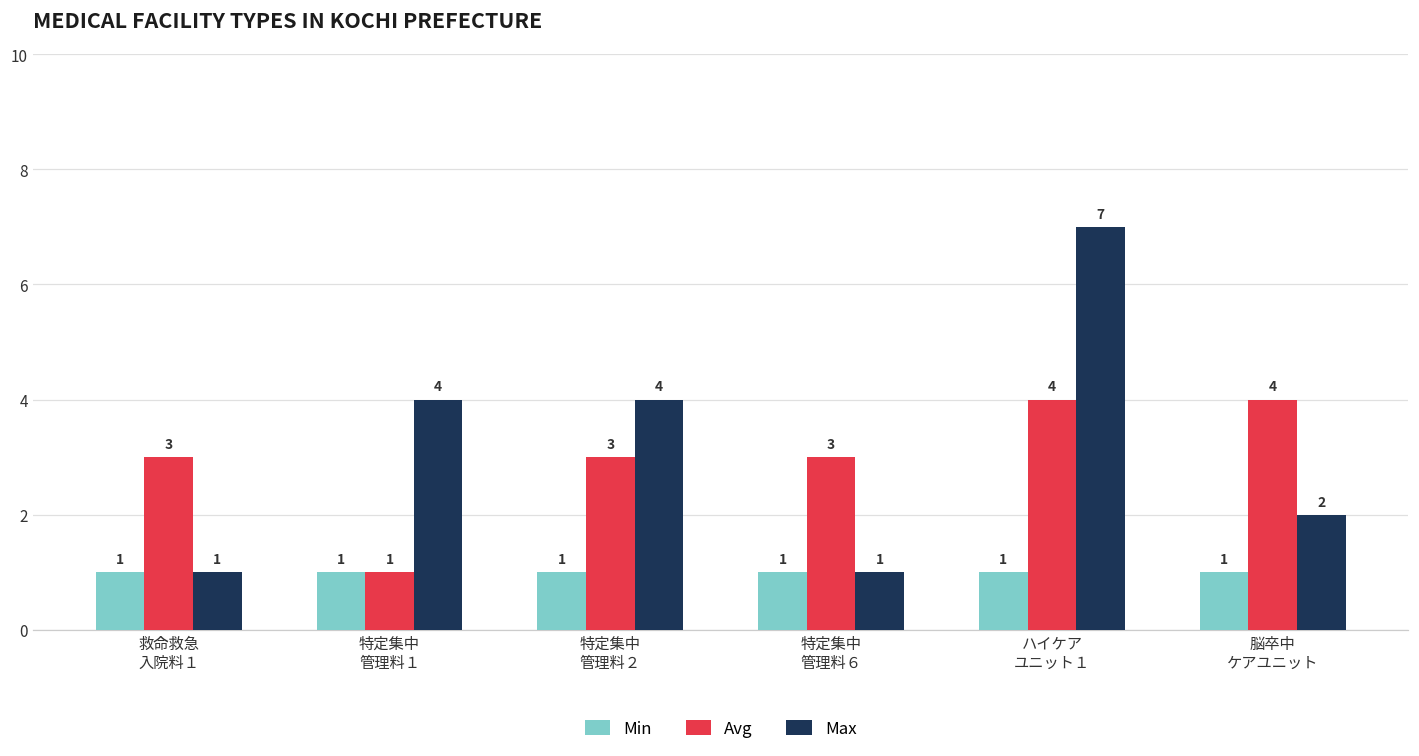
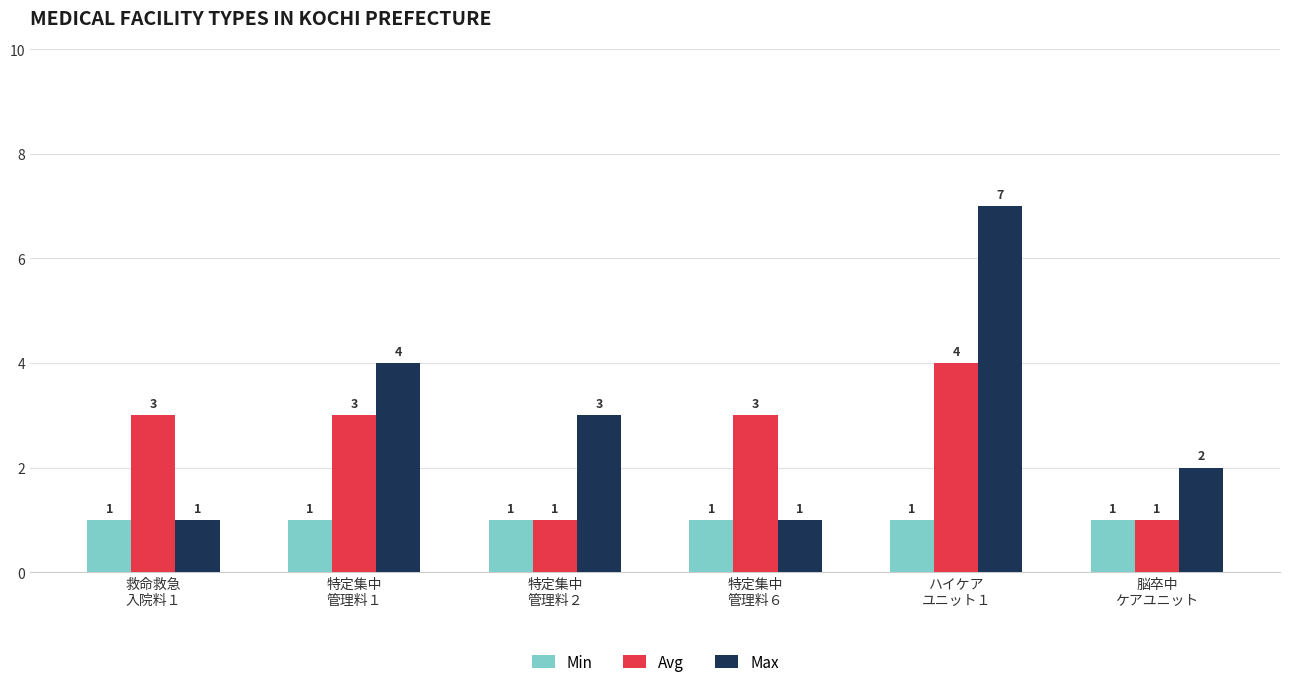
Avg, 特定集中 管理料１: 1 -> 3
Avg, 特定集中 管理料２: 3 -> 1
Max, 特定集中 管理料２: 4 -> 3
Avg, 脳卒中 ケアユニット: 4 -> 1
